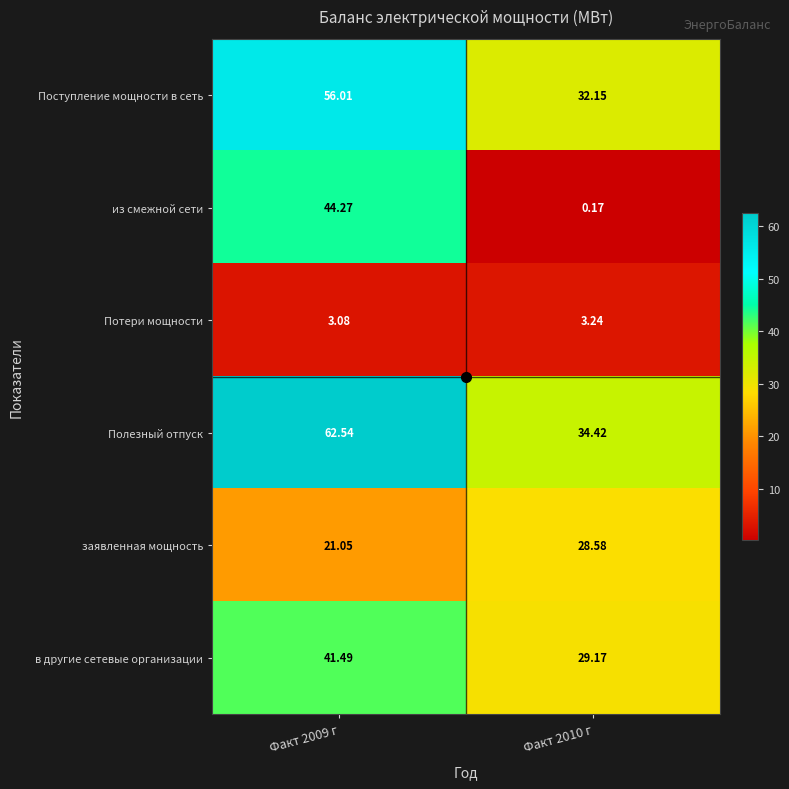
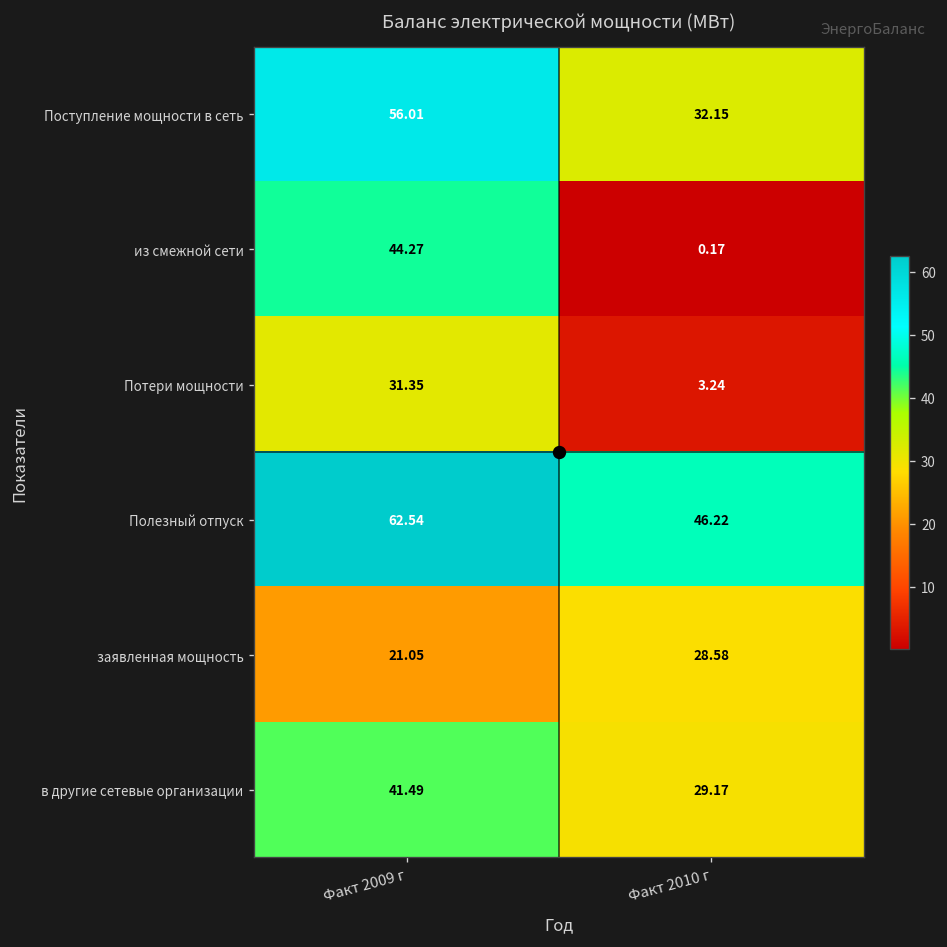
Потери мощности, Факт 2009 г: 3.08 -> 31.35
Полезный отпуск, Факт 2010 г: 34.42 -> 46.22
